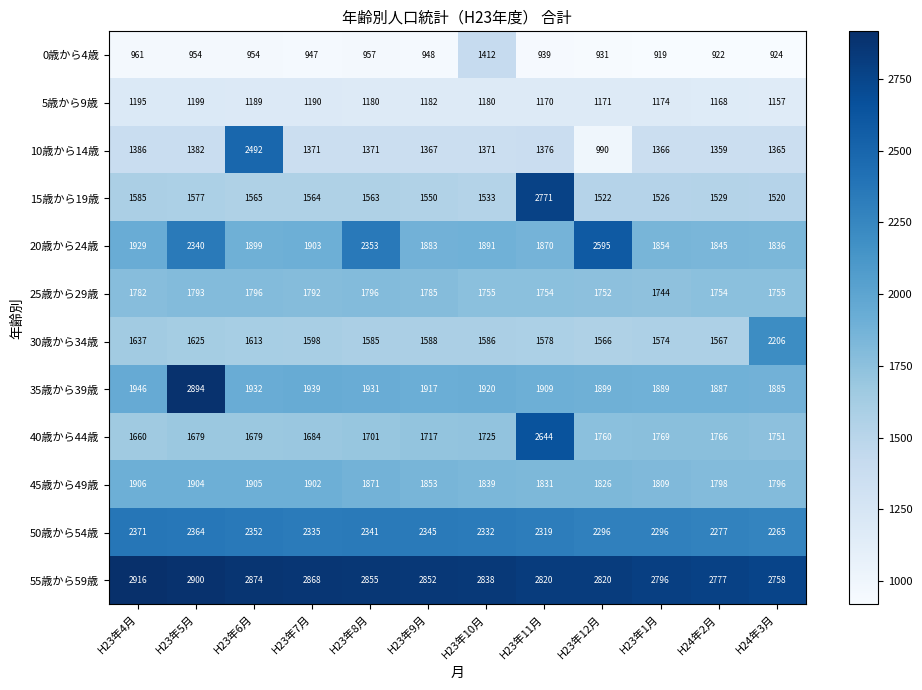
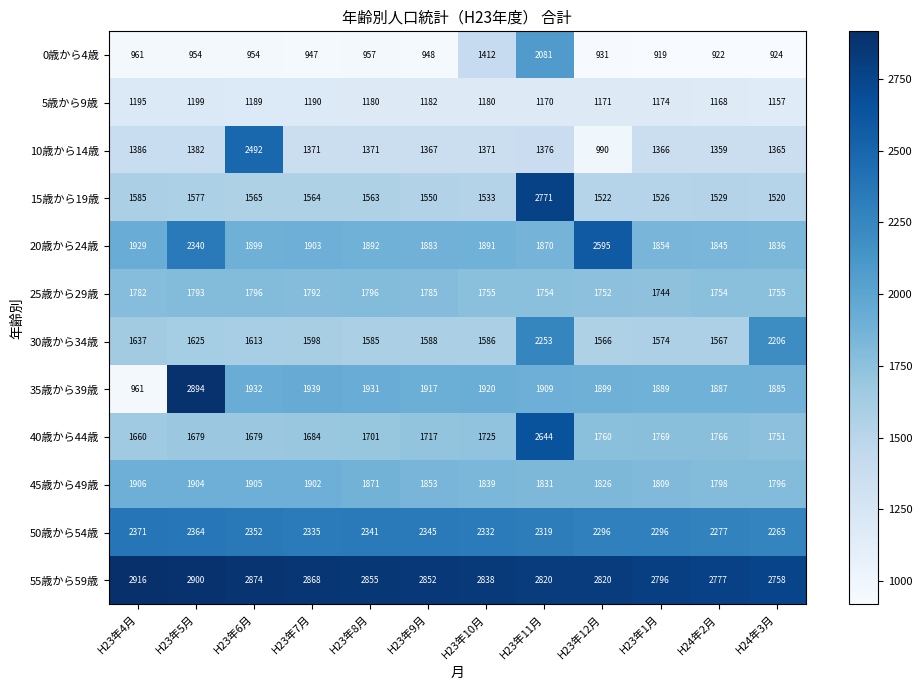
0歳から4歳, H23年11月: 939 -> 2081
20歳から24歳, H23年8月: 2353 -> 1892
30歳から34歳, H23年11月: 1578 -> 2253
35歳から39歳, H23年4月: 1946 -> 961
